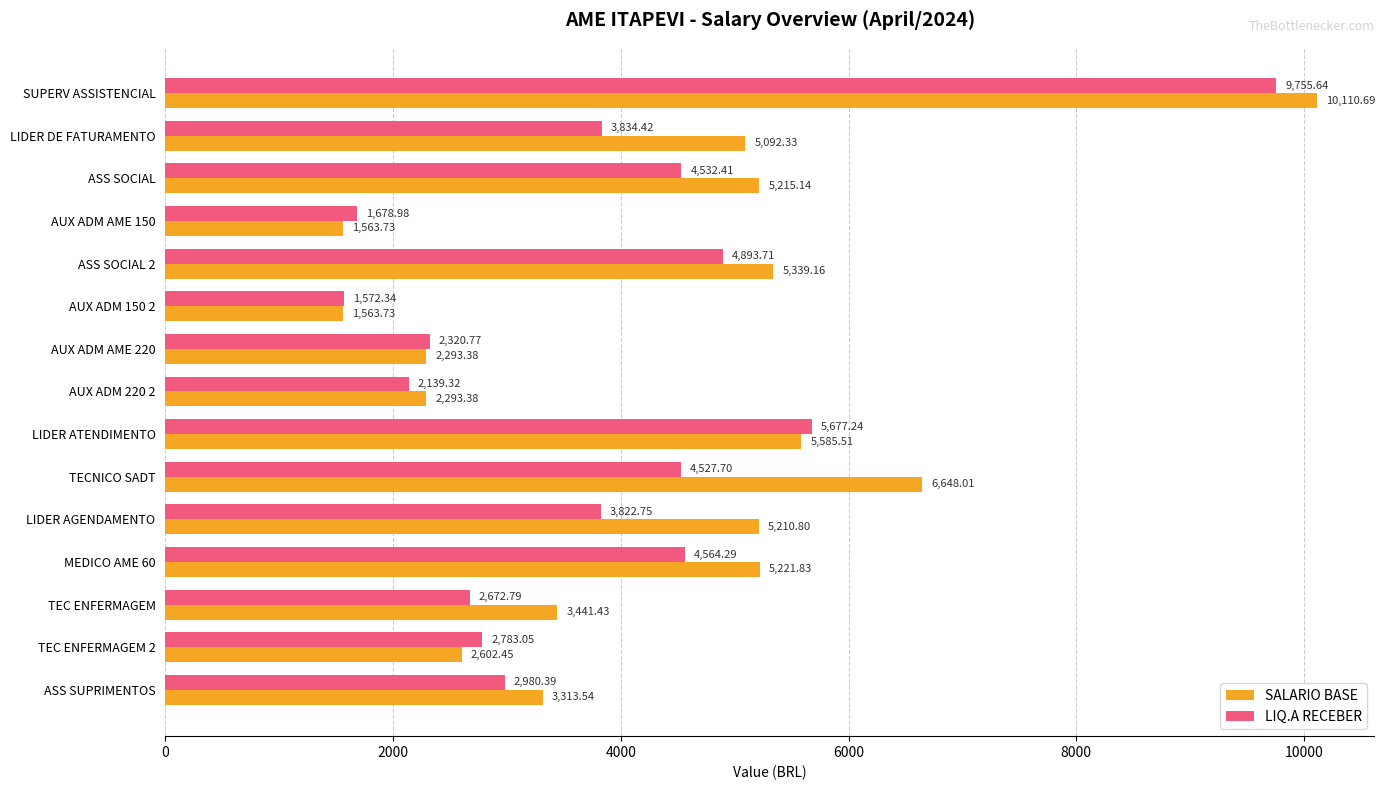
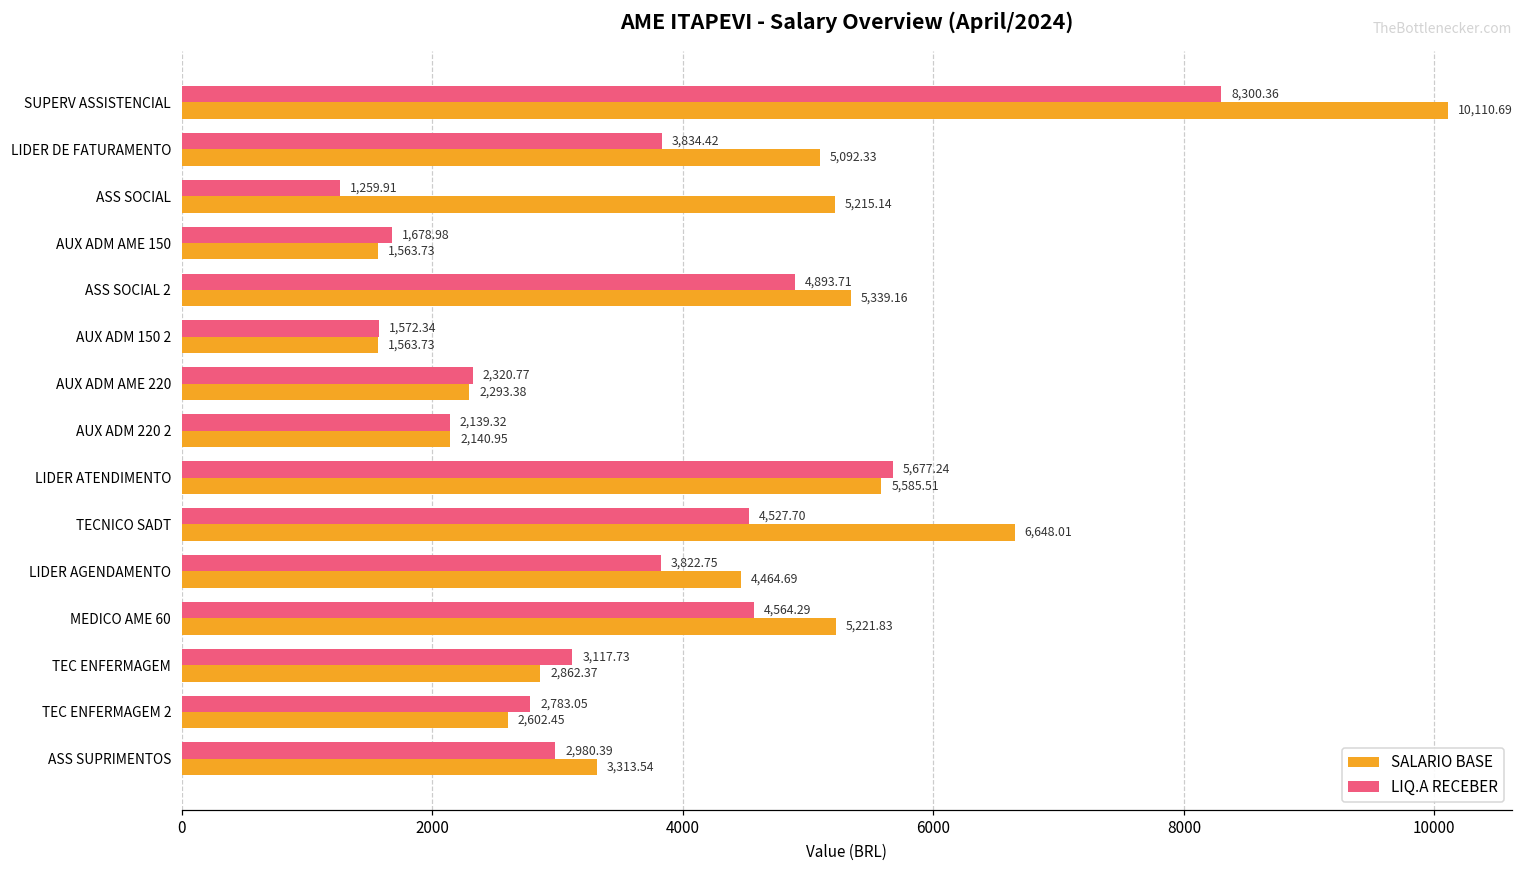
LIQ.A RECEBER, SUPERV ASSISTENCIAL: 9,755.64 -> 8,300.36
LIQ.A RECEBER, ASS SOCIAL: 4,532.41 -> 1,259.91
SALARIO BASE, AUX ADM 220 2: 2,293.38 -> 2,140.95
SALARIO BASE, LIDER AGENDAMENTO: 5,210.80 -> 4,464.69
LIQ.A RECEBER, TEC ENFERMAGEM: 2,672.79 -> 3,117.73
SALARIO BASE, TEC ENFERMAGEM: 3,441.43 -> 2,862.37
